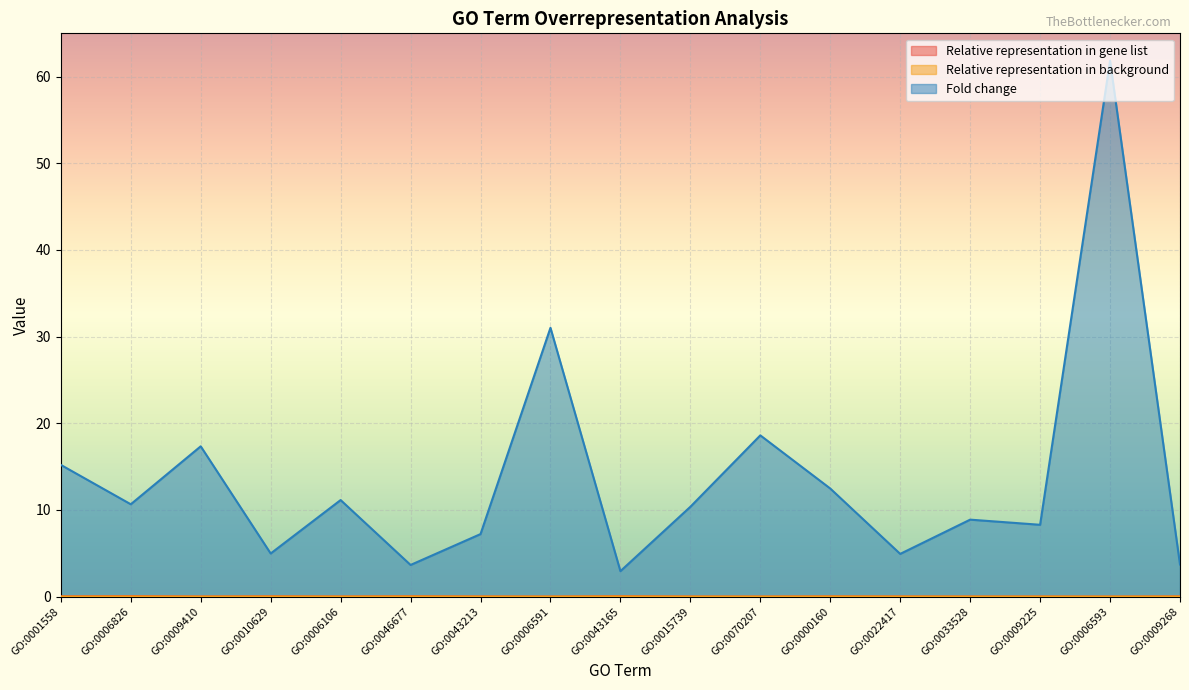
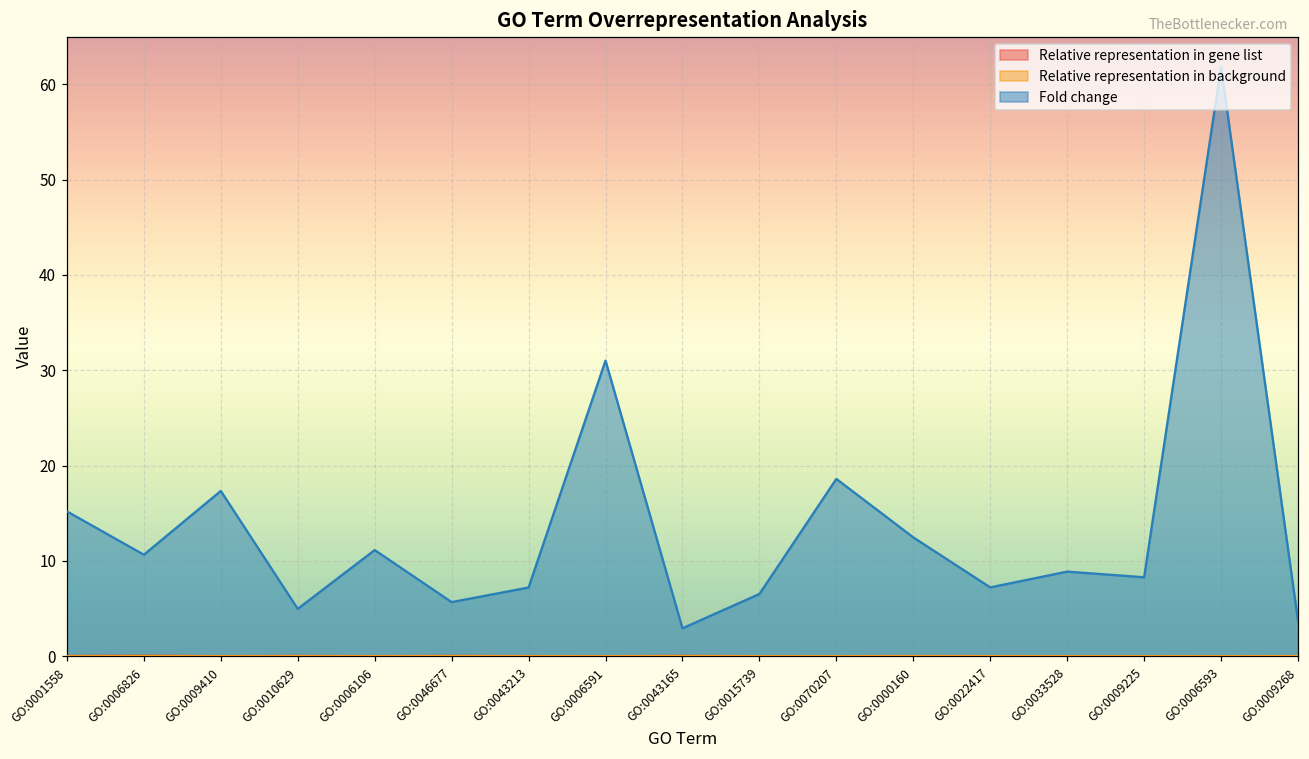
Fold change, GO:0046677: 4 -> 6
Fold change, GO:0015739: 10 -> 7
Fold change, GO:0022417: 5 -> 7
